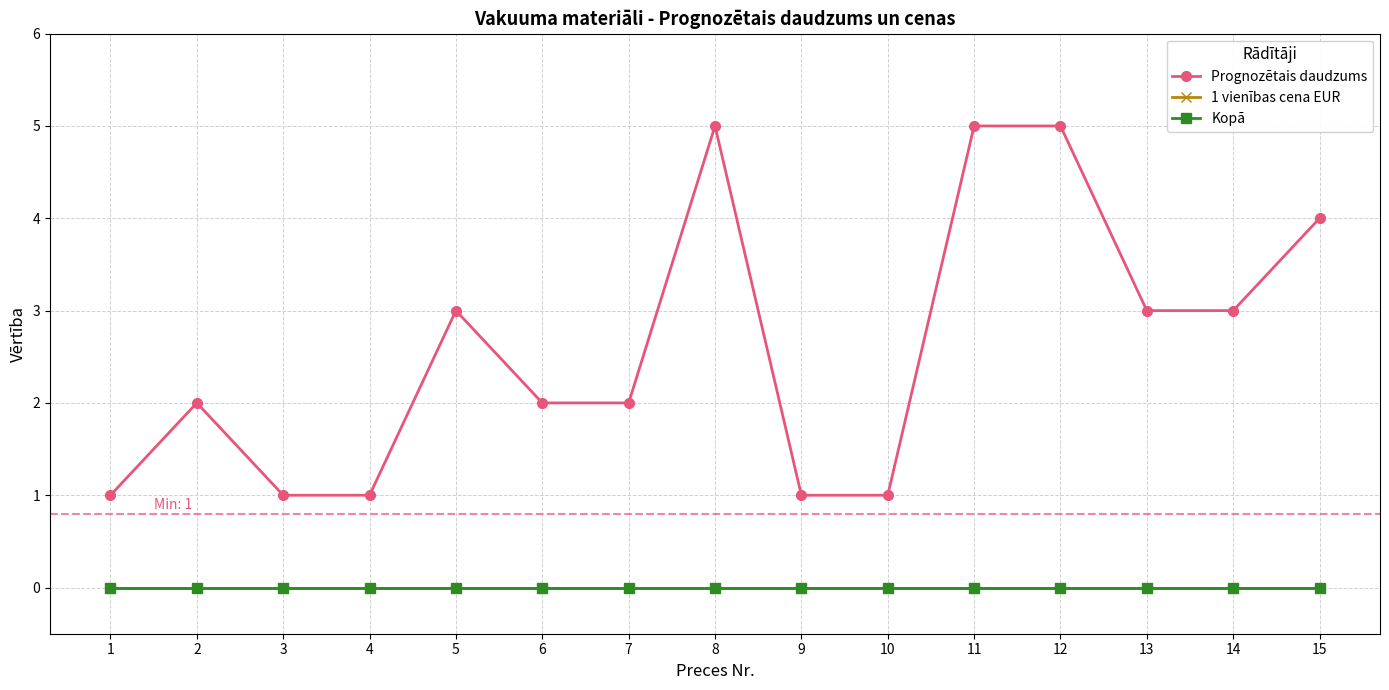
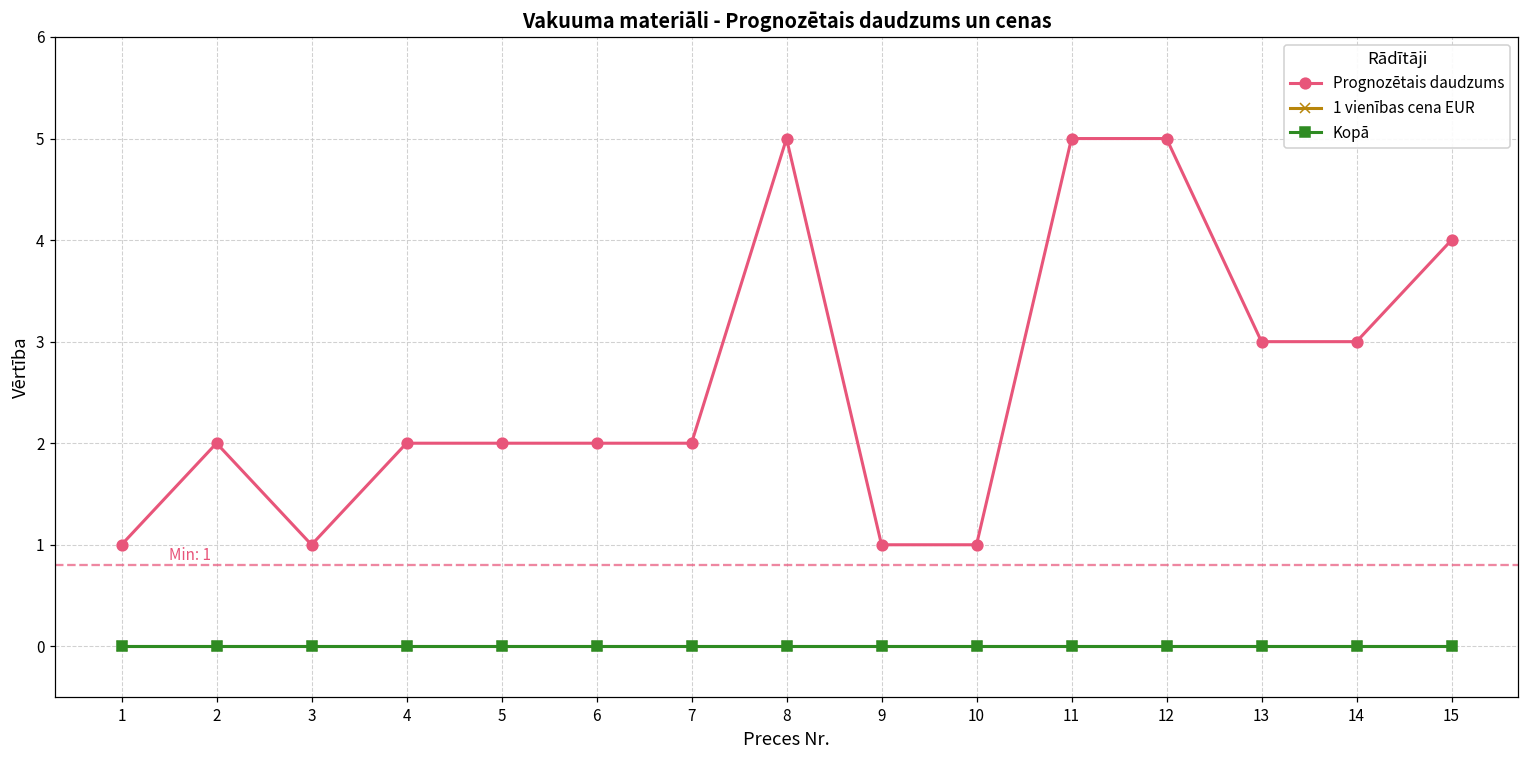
Prognozētais daudzums, 4: 1 -> 2
Prognozētais daudzums, 5: 3 -> 2
